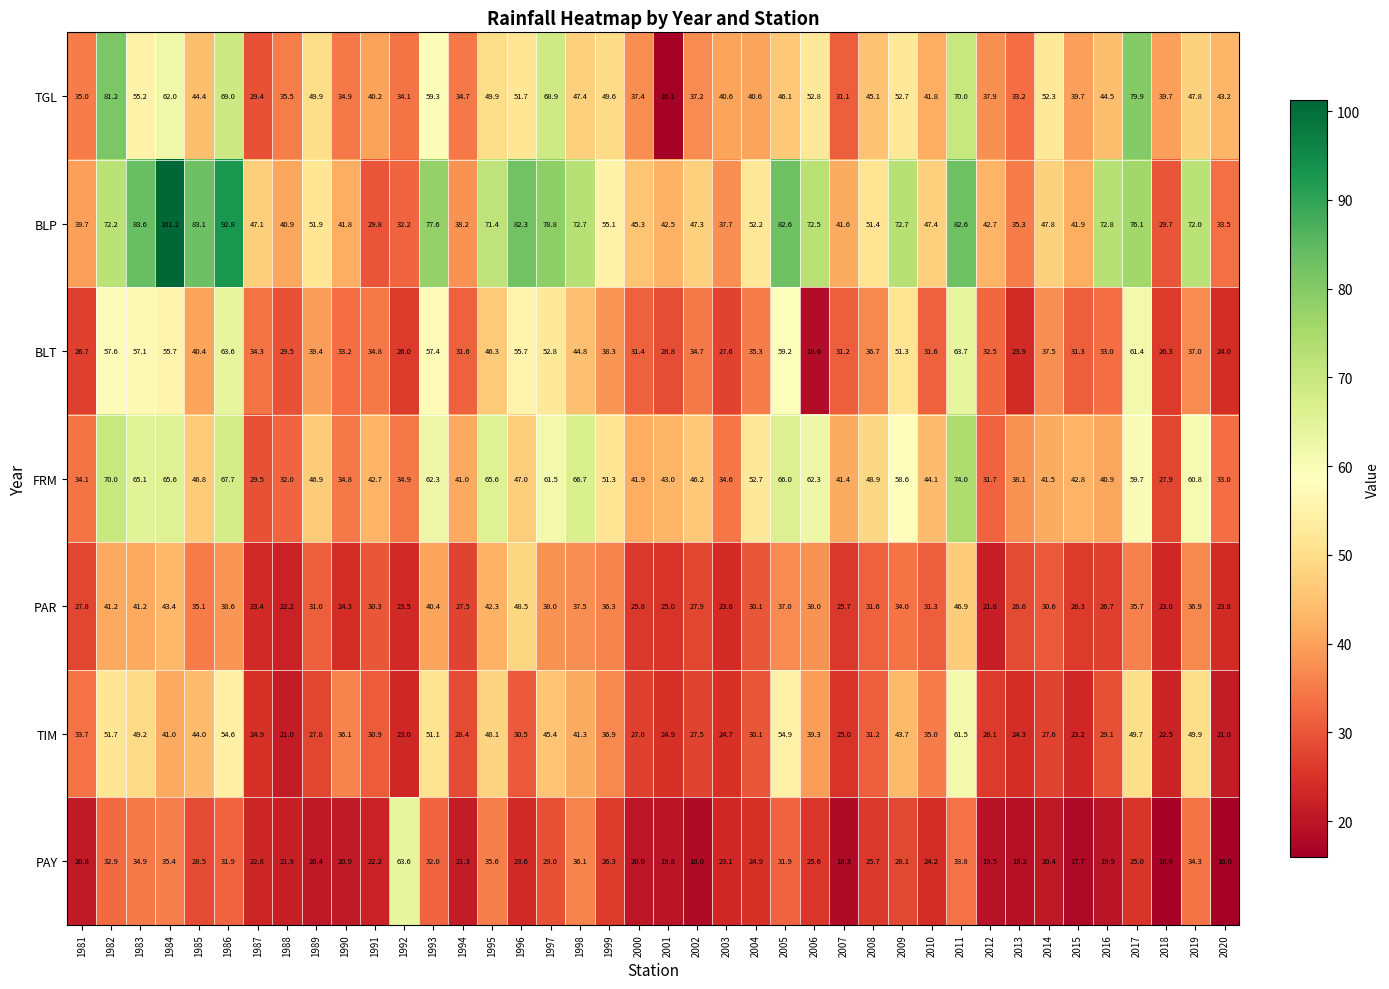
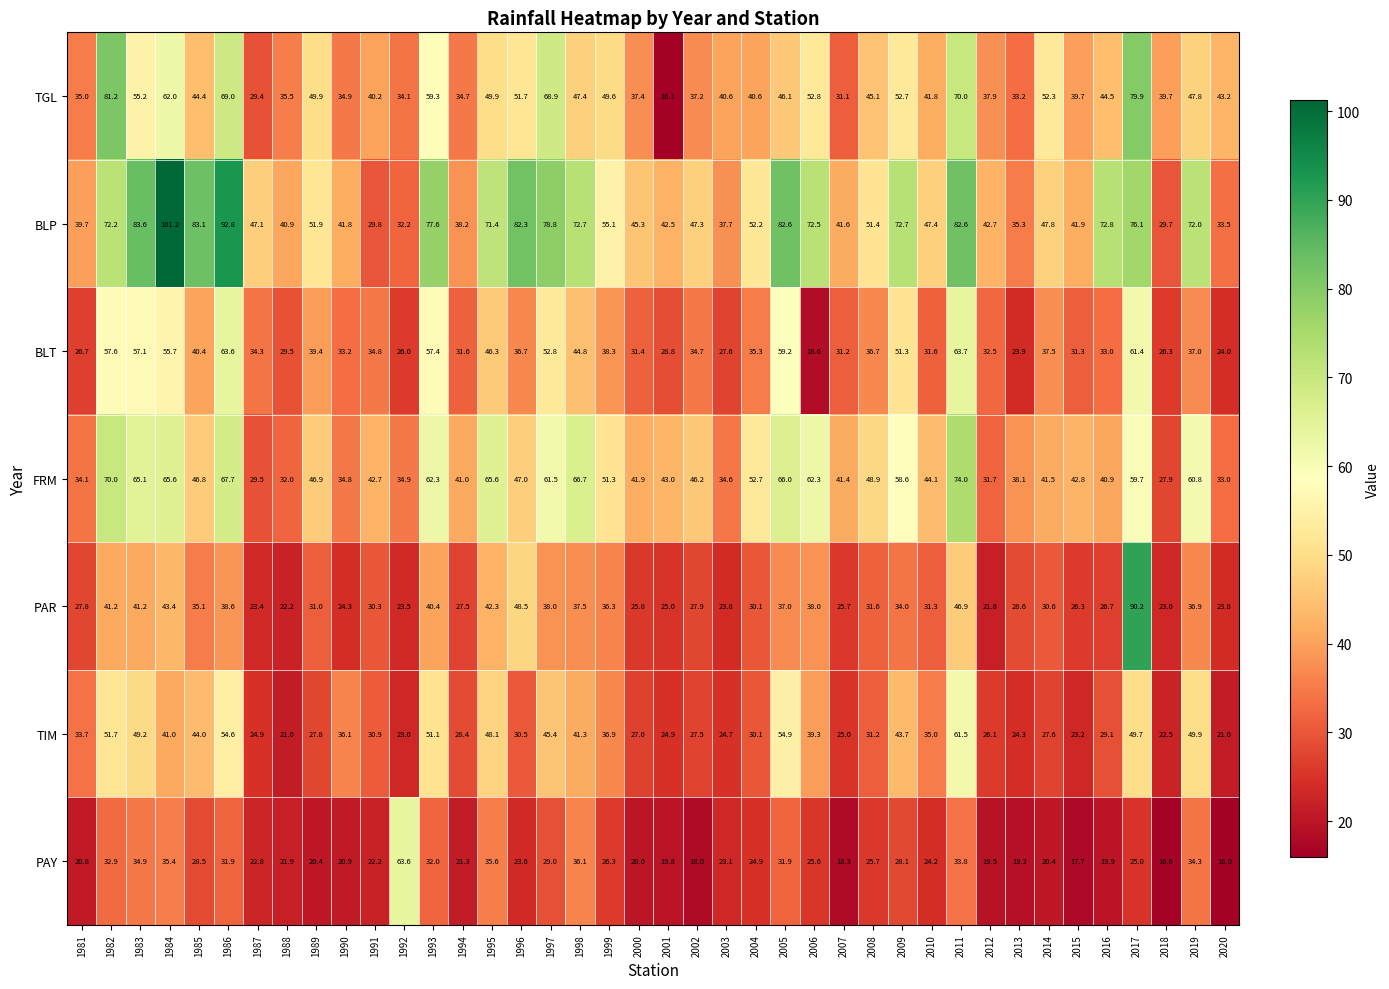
BLT, 1996: 55.7 -> 36.7
PAR, 2017: 35.7 -> 90.2
